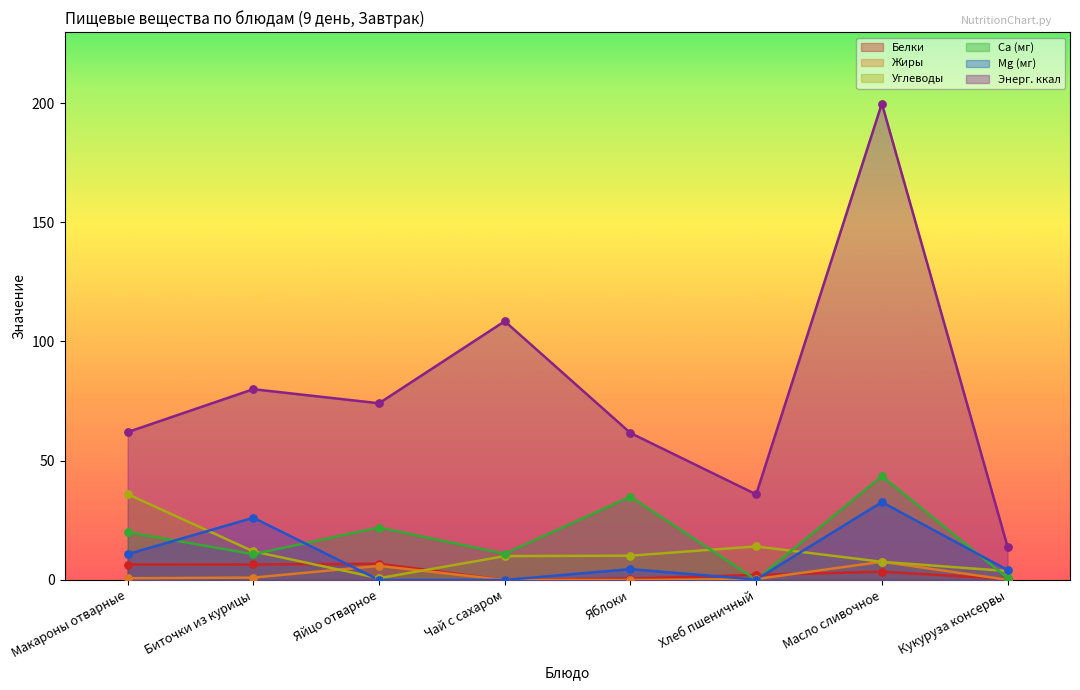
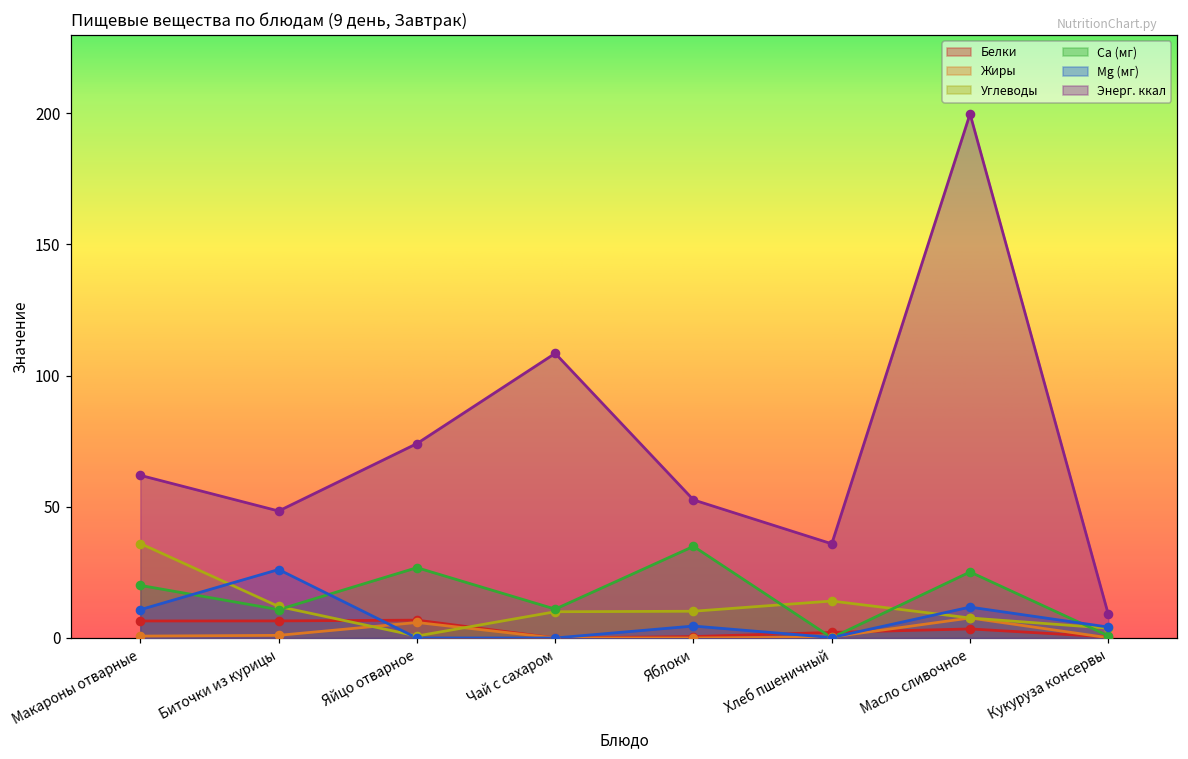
Энерг. ккал, Биточки из курицы: 80 -> 48
Ca (мг), Яйцо отварное: 22 -> 27
Энерг. ккал, Яблоки: 62 -> 53
Ca (мг), Масло сливочное: 44 -> 25
Mg (мг), Масло сливочное: 33 -> 12
Энерг. ккал, Кукуруза консервы: 14 -> 9
